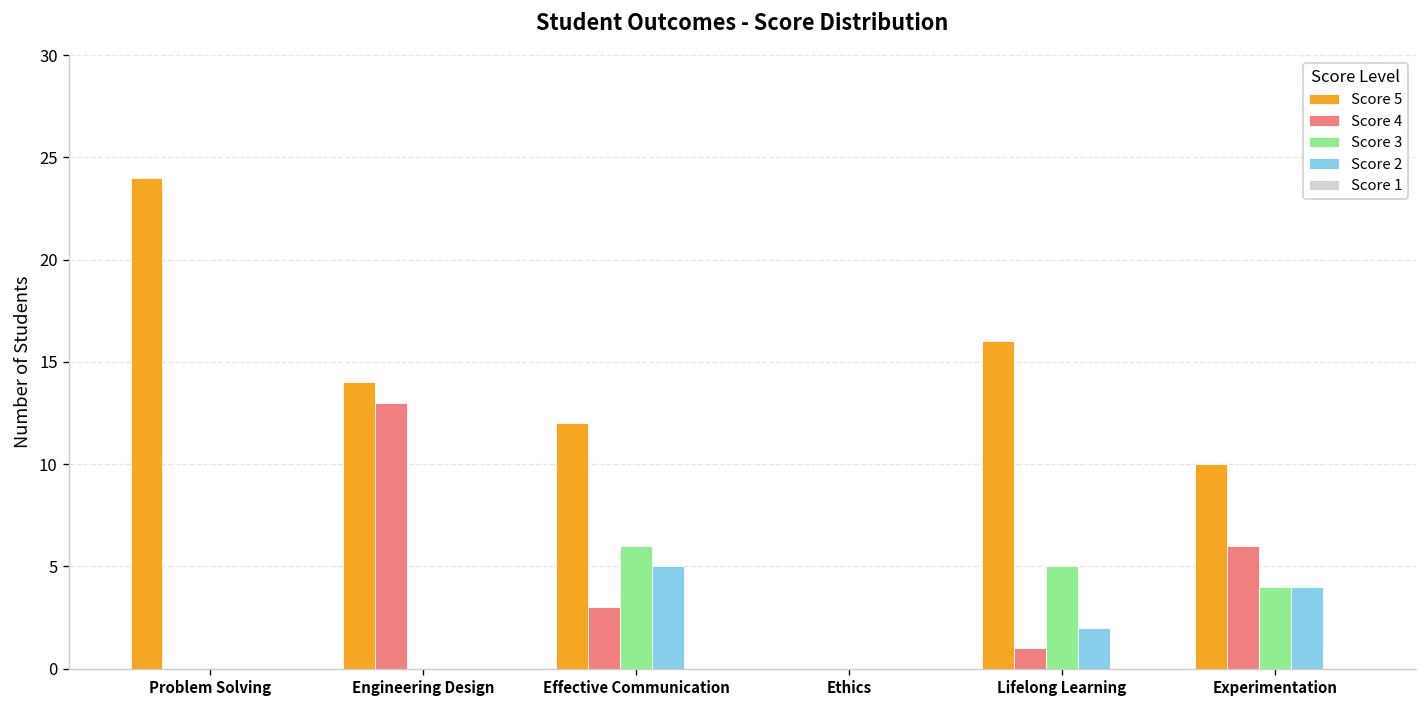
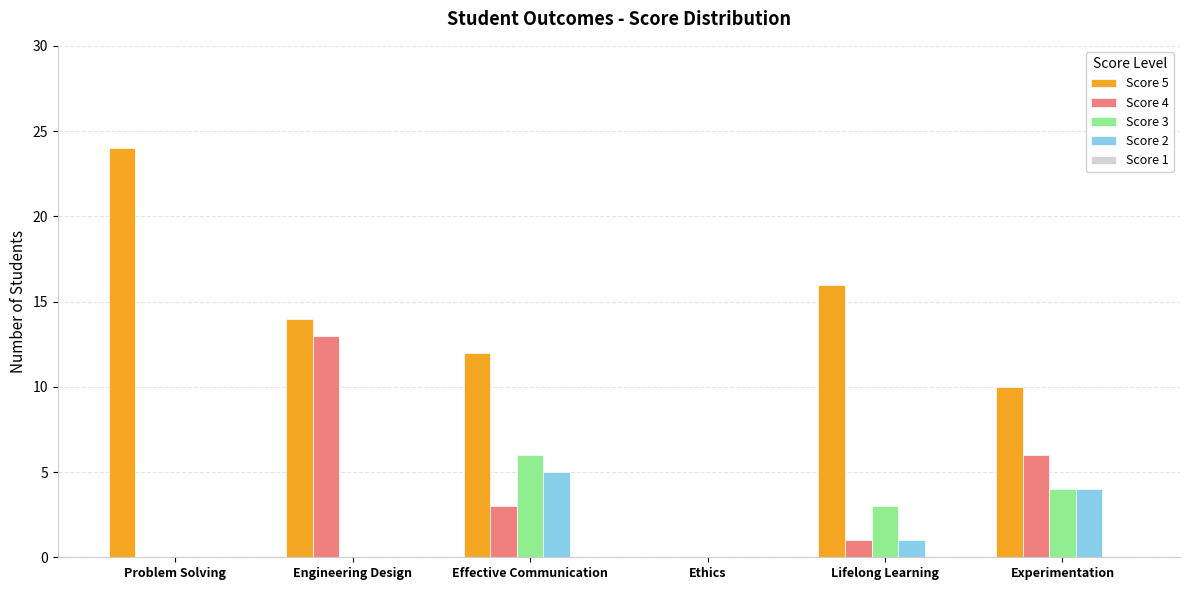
Score 3, Lifelong Learning: 5 -> 3
Score 2, Lifelong Learning: 2 -> 1
